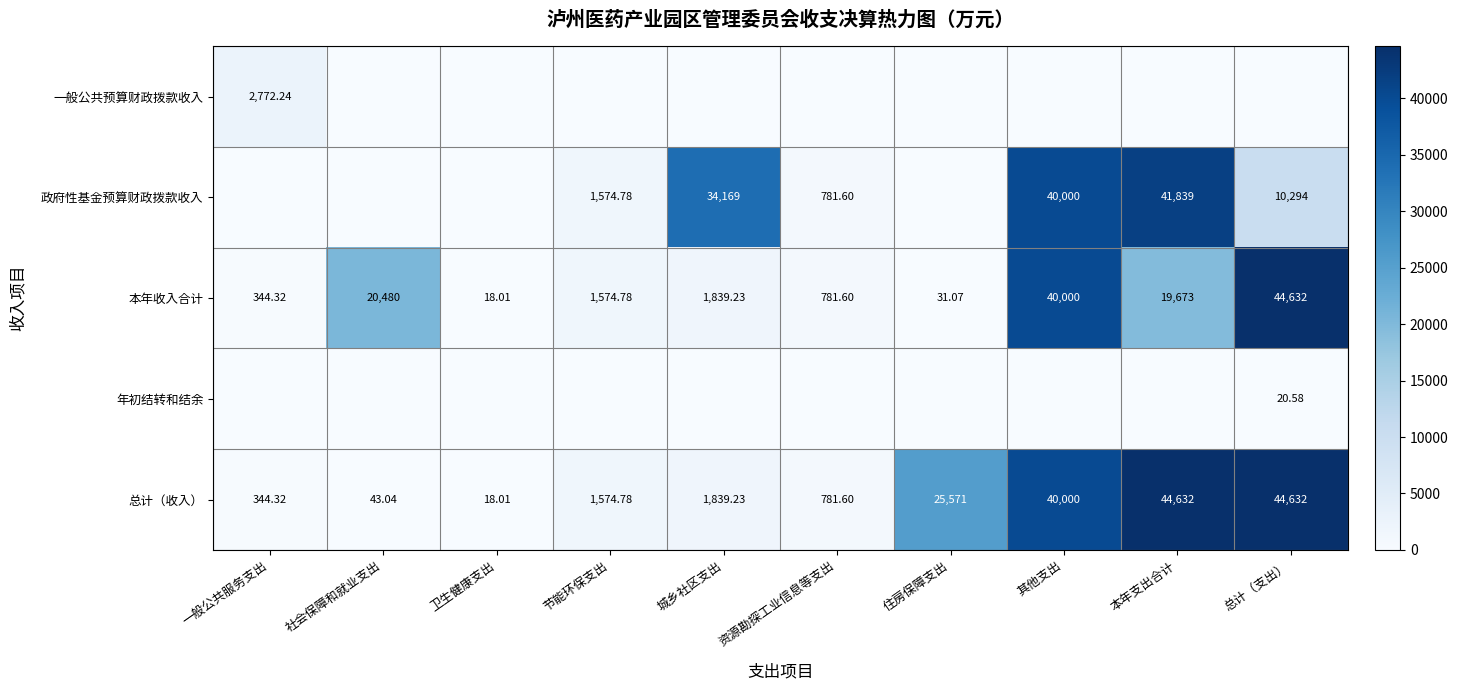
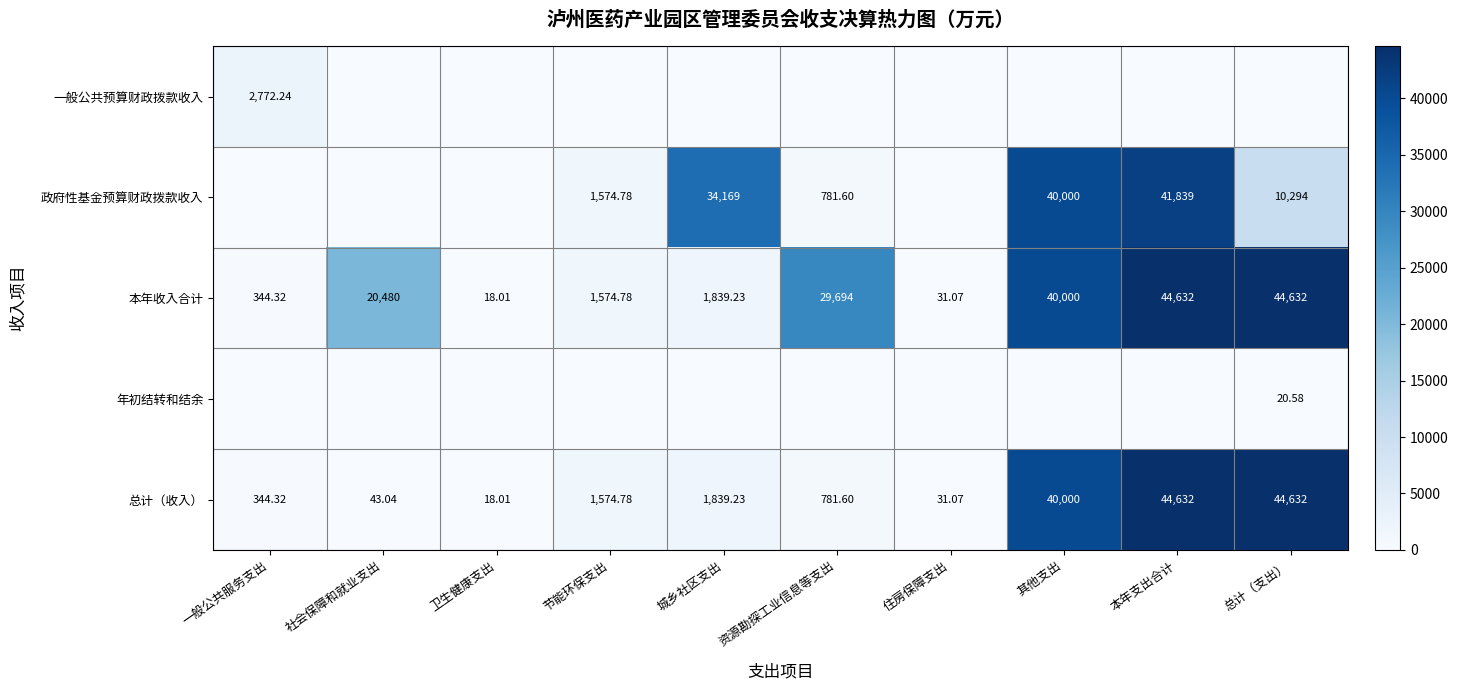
本年收入合计, 资源勘探工业信息等支出: 781.60 -> 29,694
本年收入合计, 本年支出合计: 19,673 -> 44,632
总计（收入）, 住房保障支出: 25,571 -> 31.07
